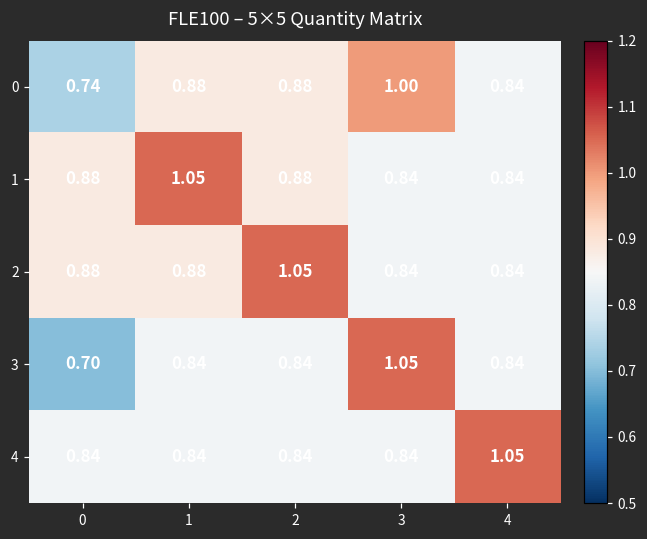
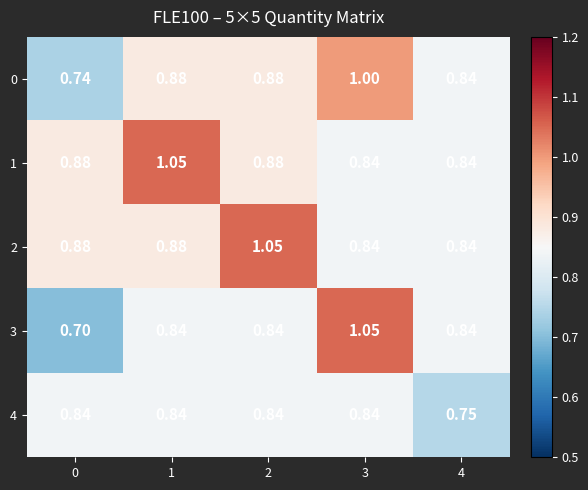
4, 4: 1.05 -> 0.75
